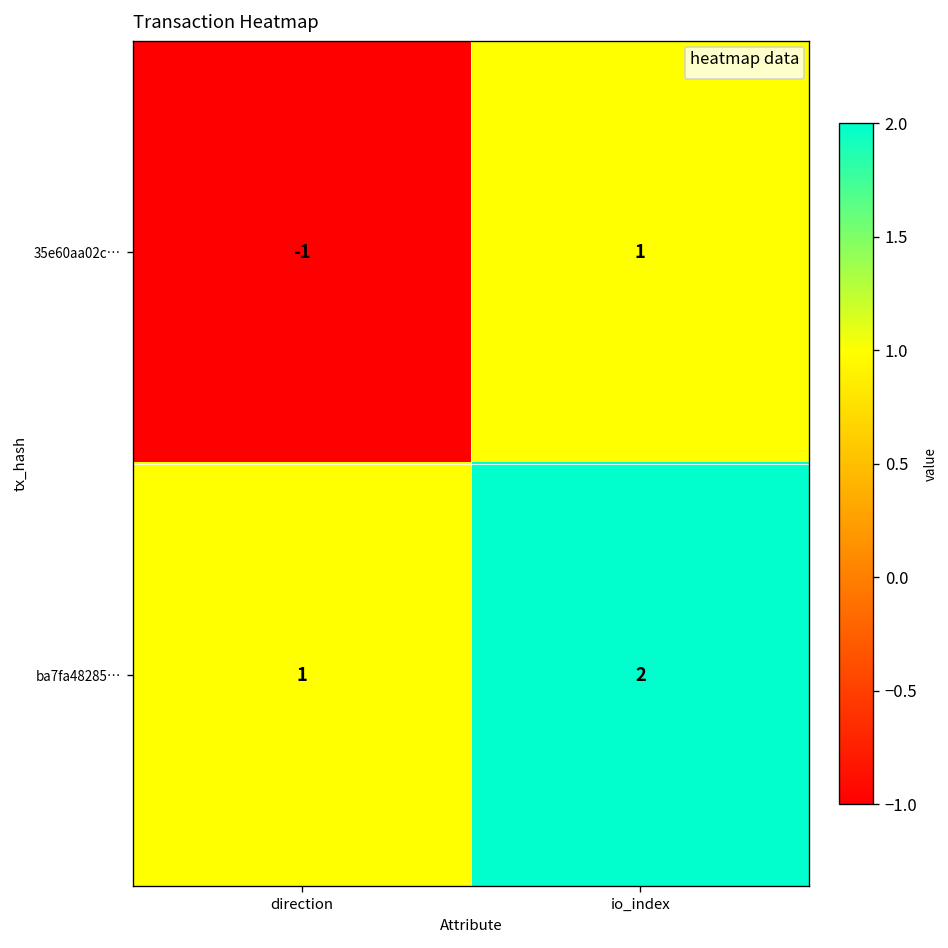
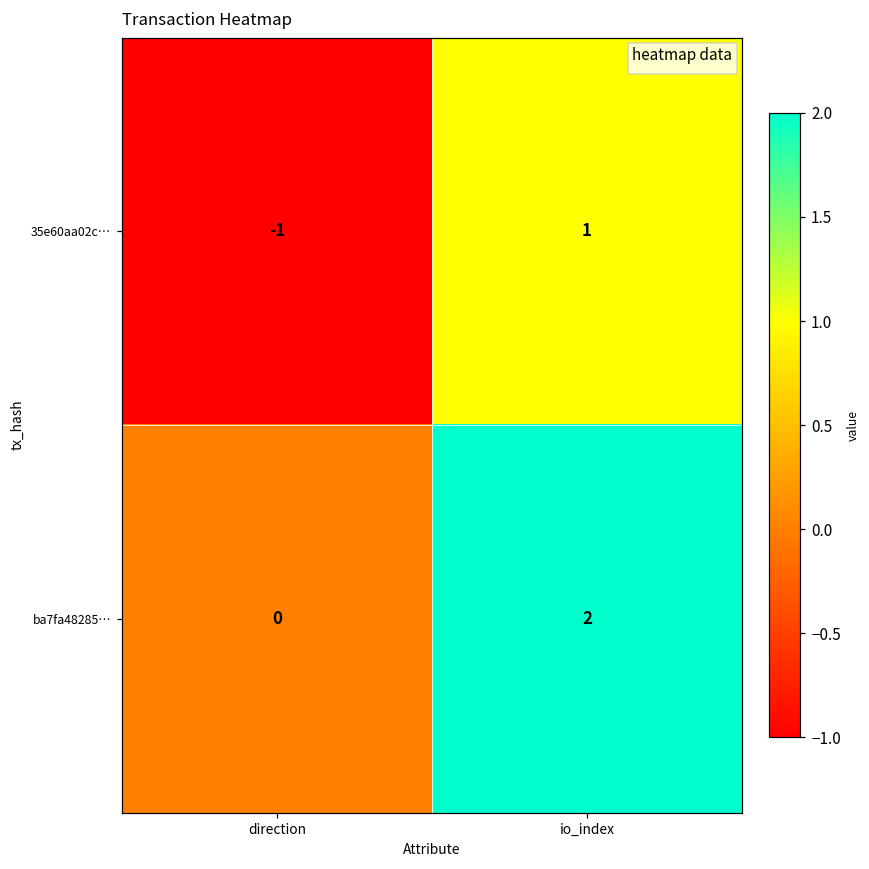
ba7fa48285…, direction: 1 -> 0
